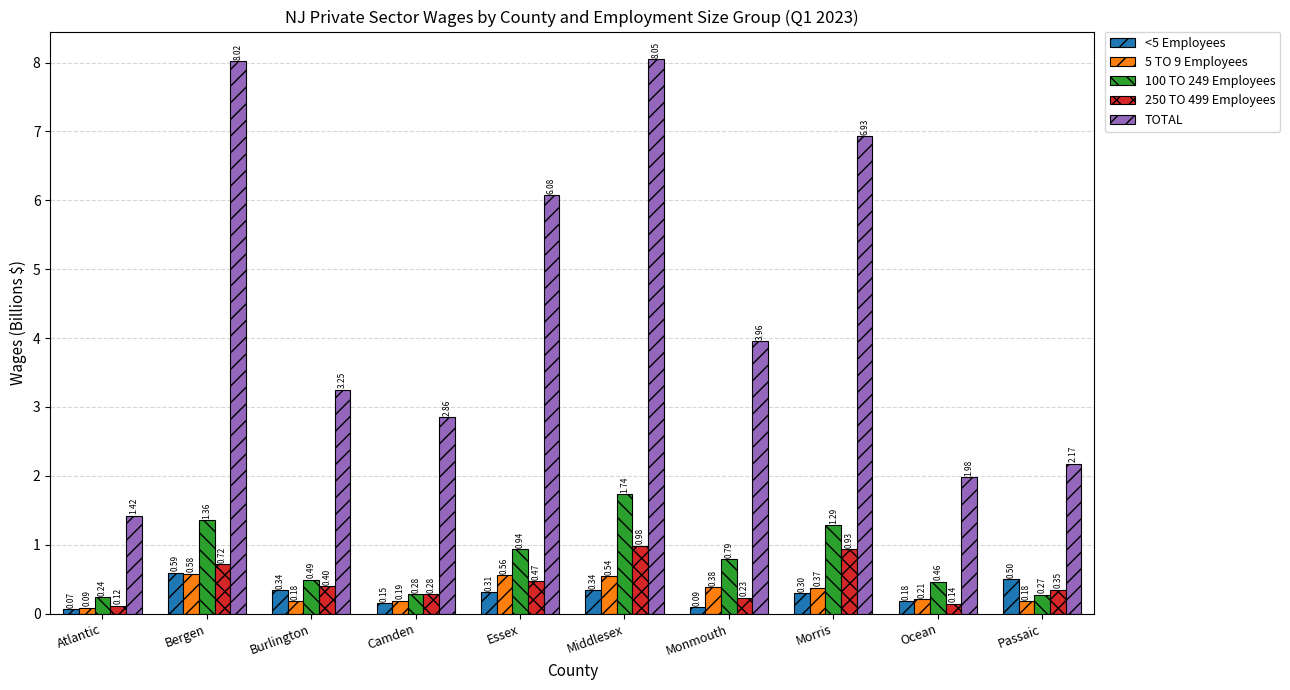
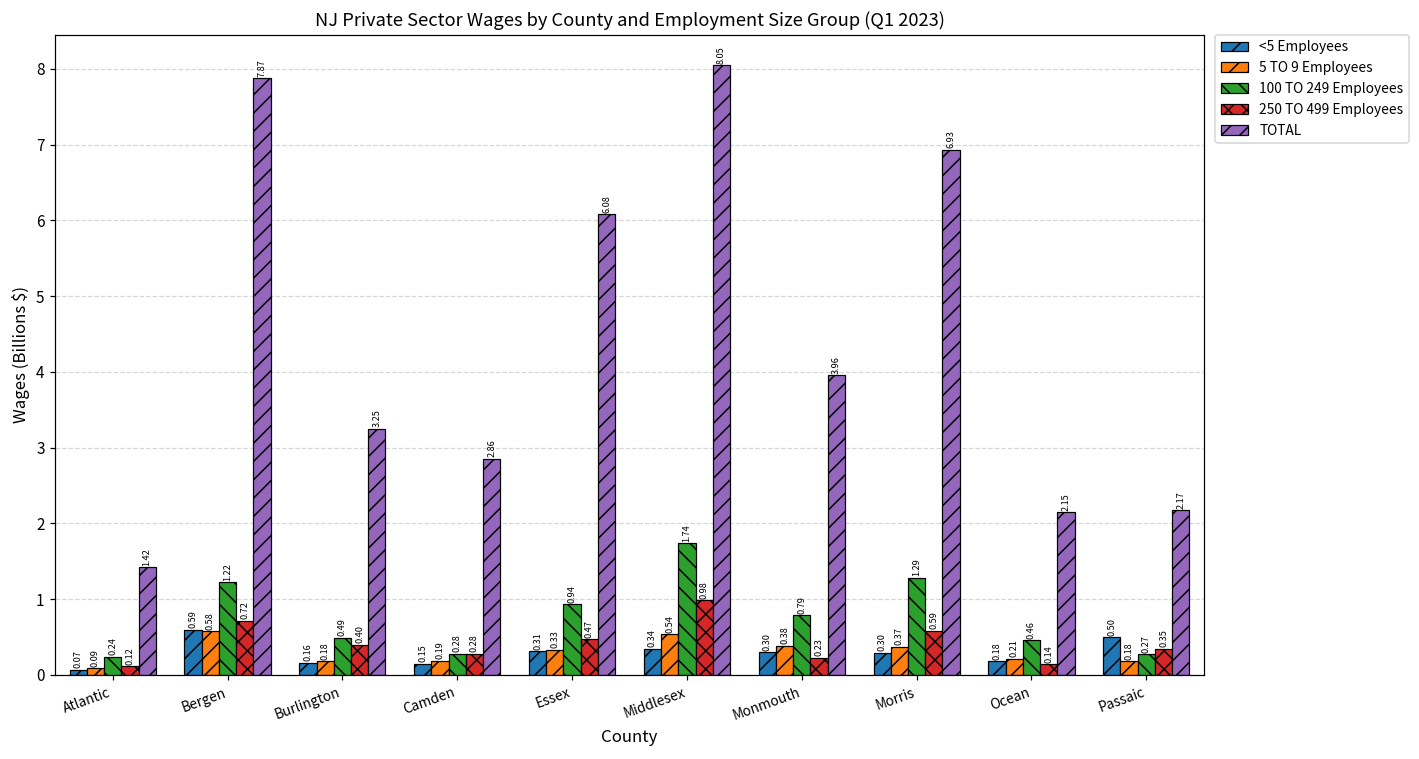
100 TO 249 Employees, Bergen: 1.36 -> 1.22
TOTAL, Bergen: 8.02 -> 7.87
<5 Employees, Burlington: 0.34 -> 0.16
5 TO 9 Employees, Essex: 0.56 -> 0.33
<5 Employees, Monmouth: 0.09 -> 0.30
250 TO 499 Employees, Morris: 0.93 -> 0.59
TOTAL, Ocean: 1.98 -> 2.15
